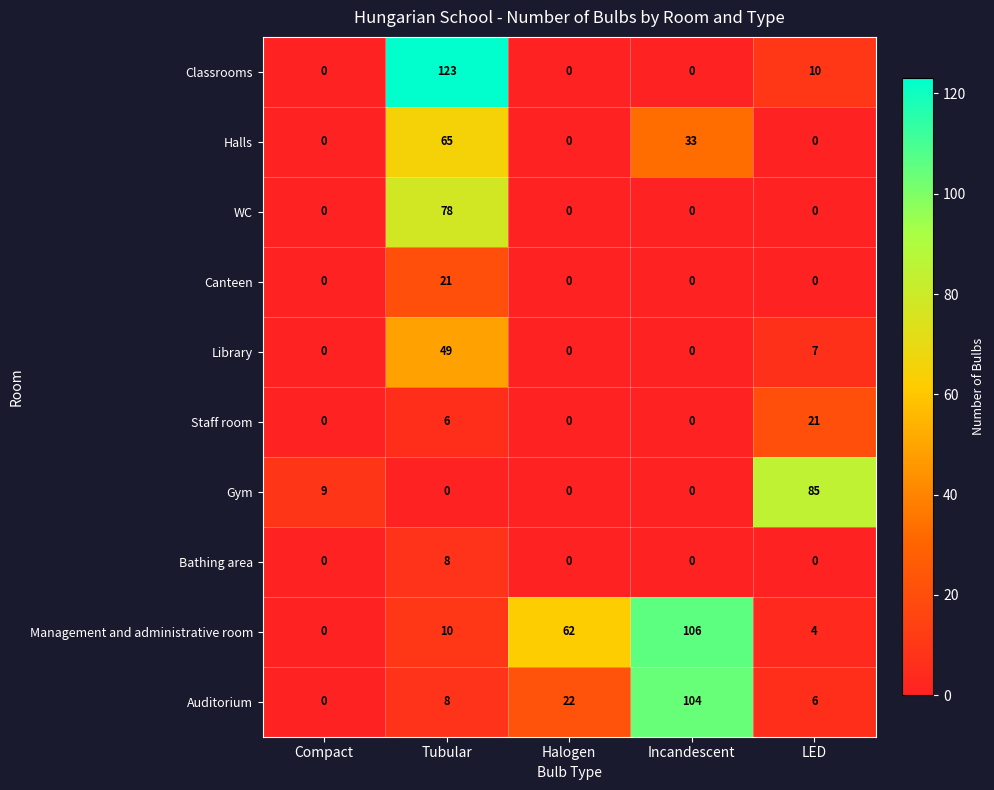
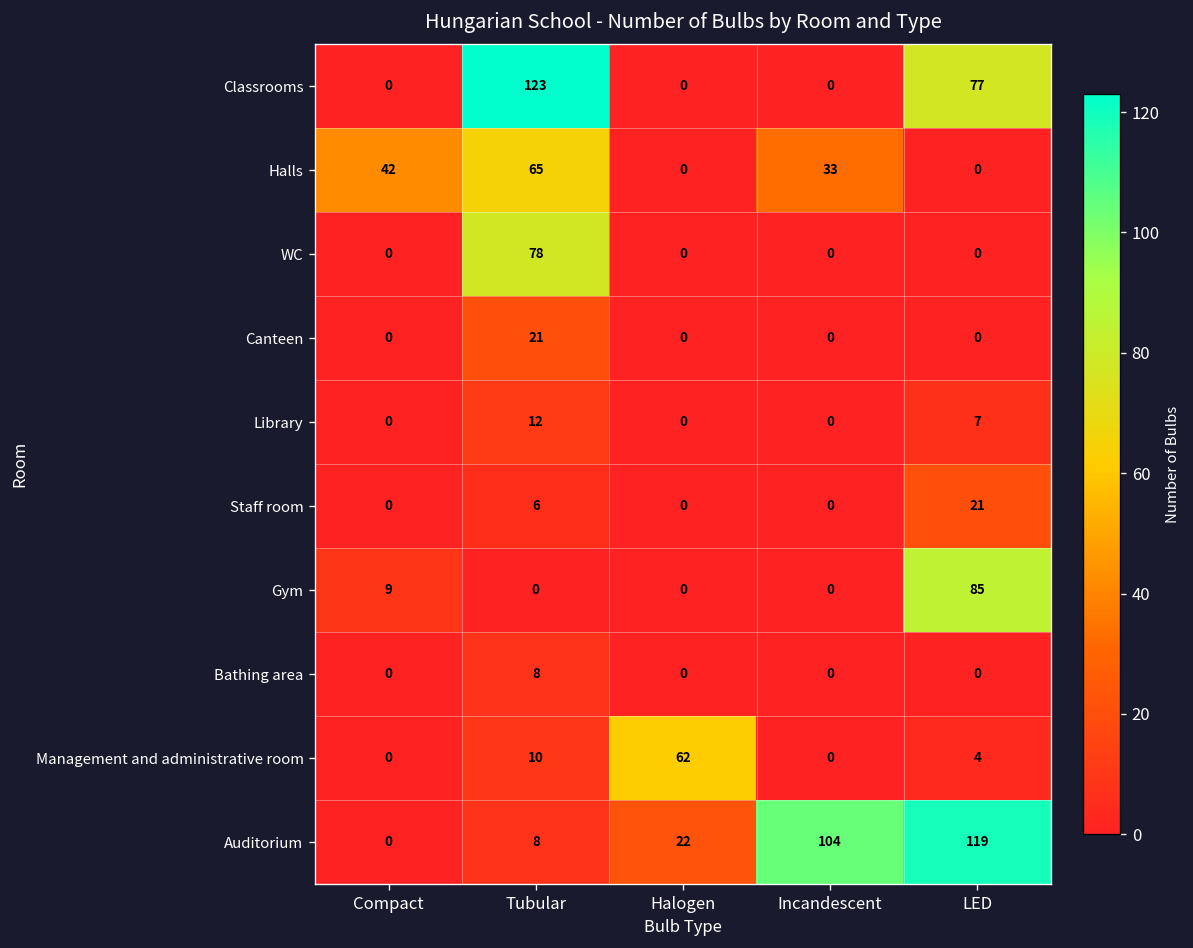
Classrooms, LED: 10 -> 77
Halls, Compact: 0 -> 42
Library, Tubular: 49 -> 12
Management and administrative room, Incandescent: 106 -> 0
Auditorium, LED: 6 -> 119
